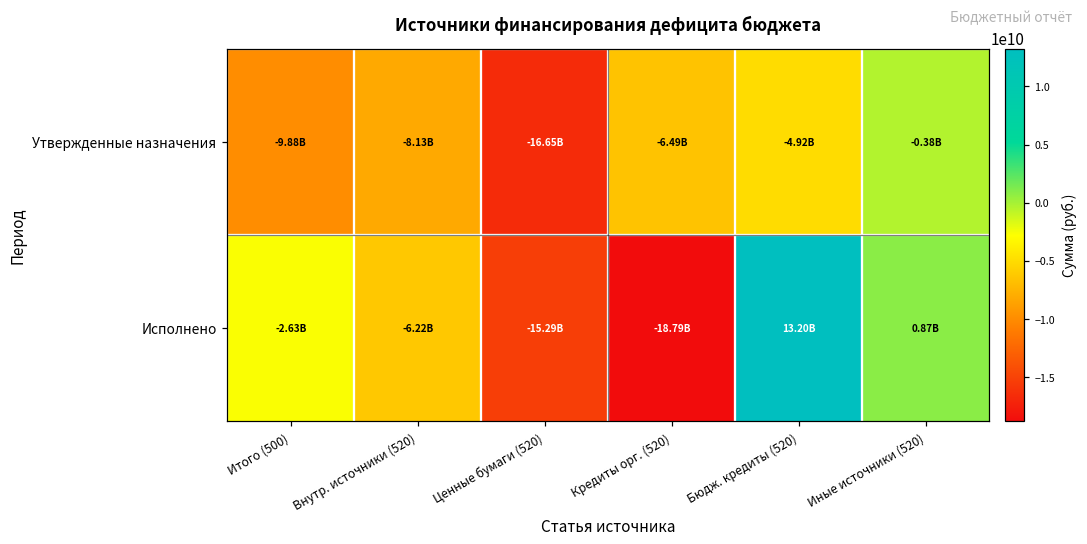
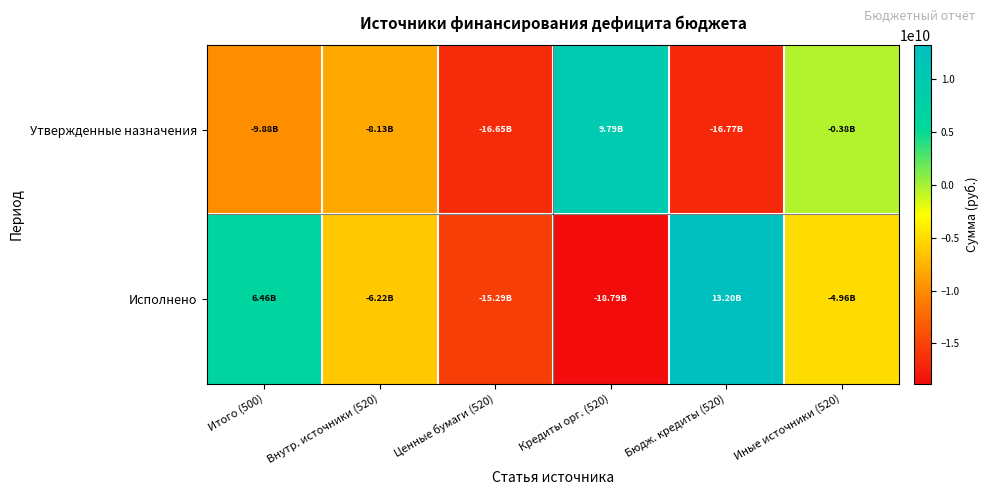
Утвержденные назначения, Кредиты орг. (520): -6.49B -> 9.79B
Утвержденные назначения, Бюдж. кредиты (520): -4.92B -> -16.77B
Исполнено, Итого (500): -2.63B -> 6.46B
Исполнено, Иные источники (520): 0.87B -> -4.96B
